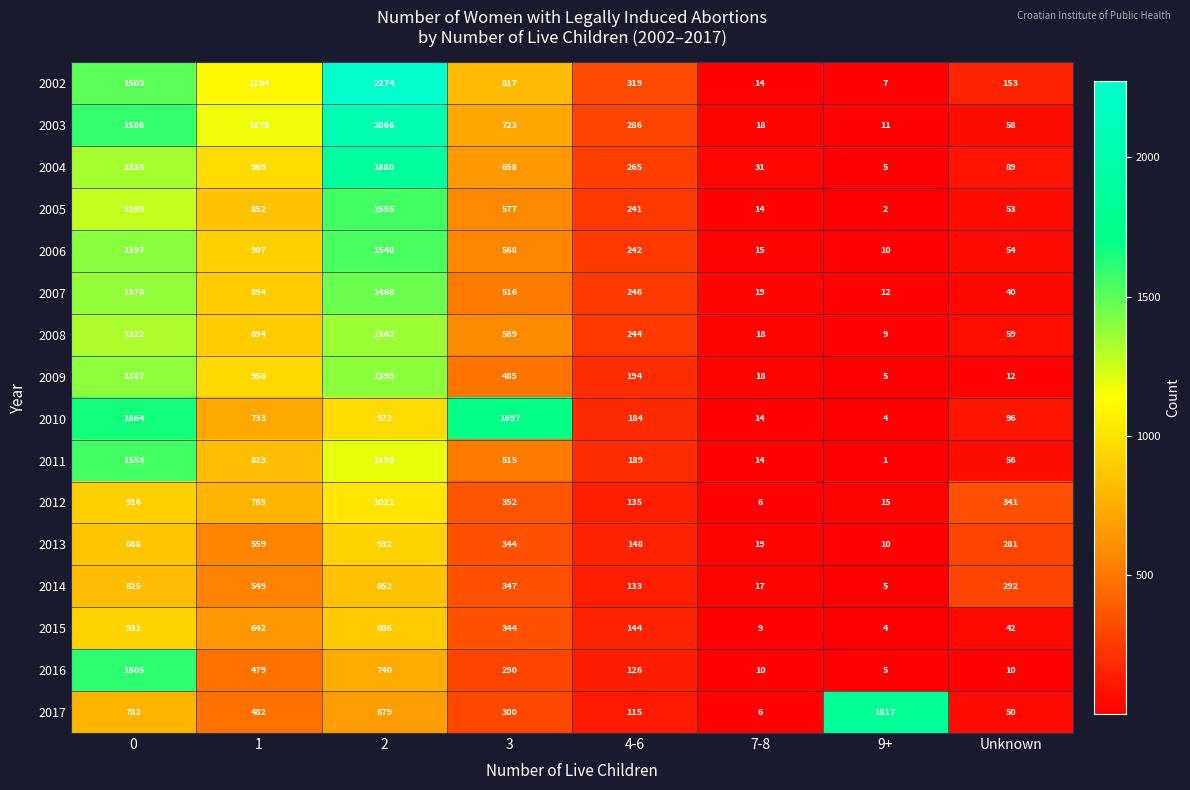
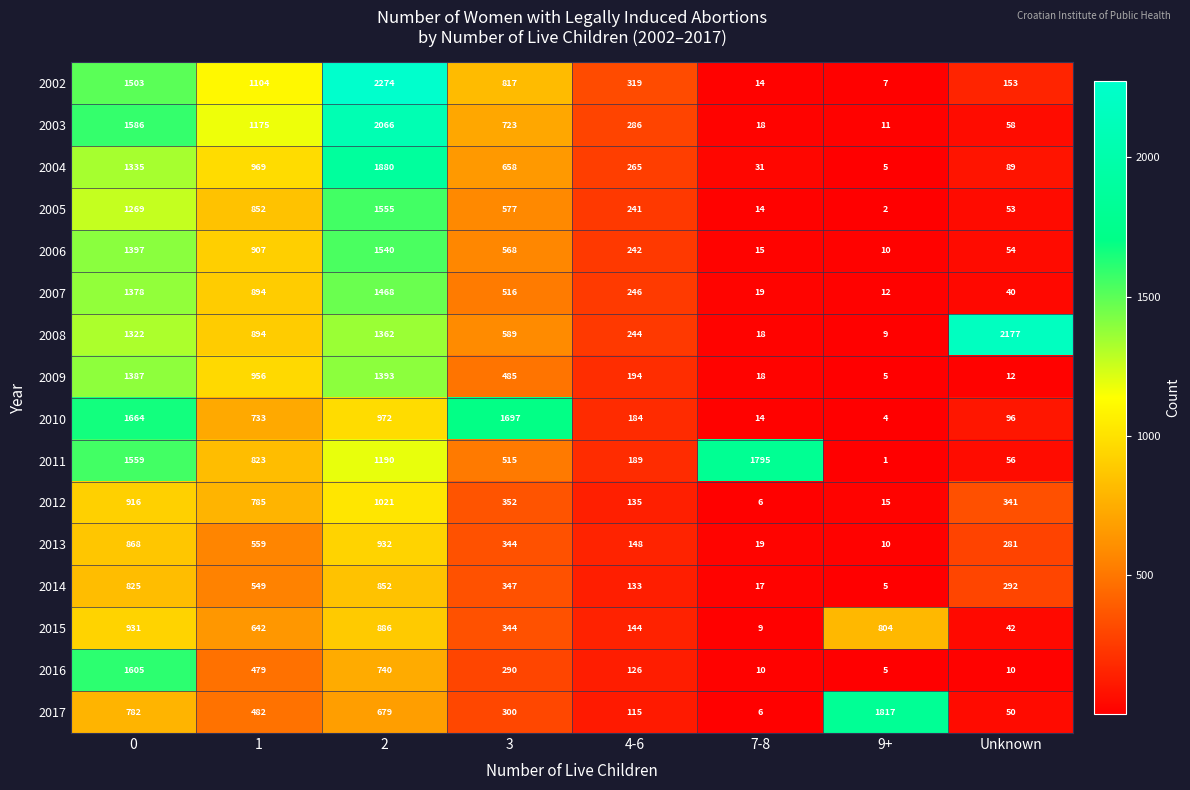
2008, Unknown: 59 -> 2177
2011, 7-8: 14 -> 1795
2015, 9+: 4 -> 804
